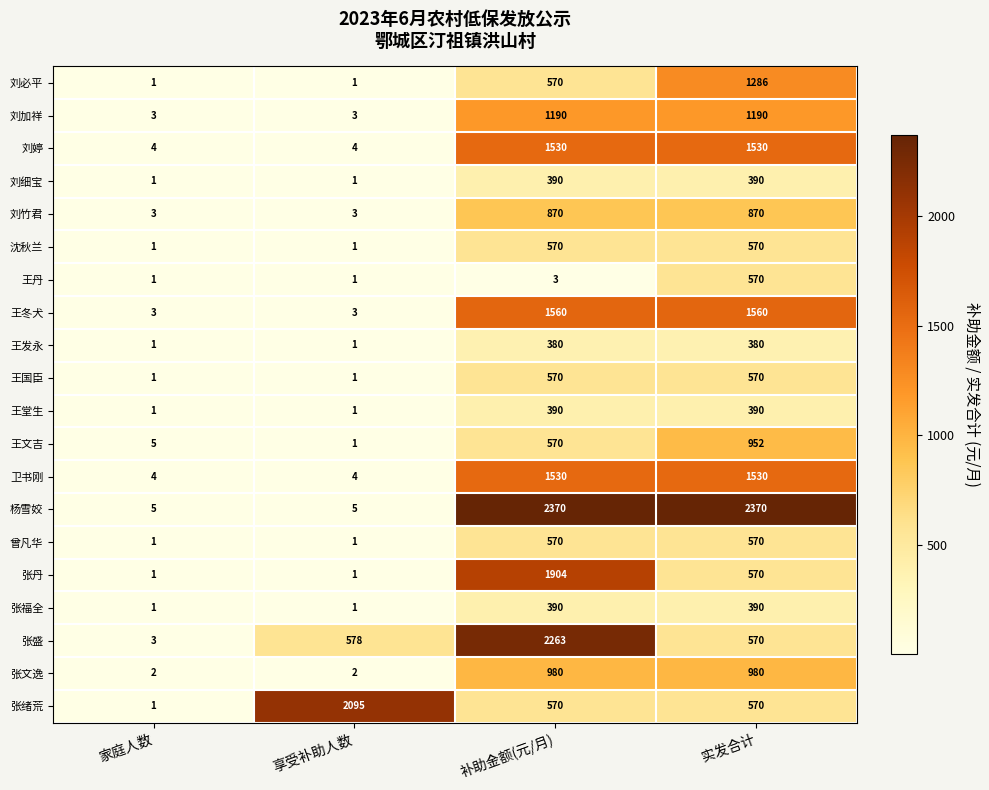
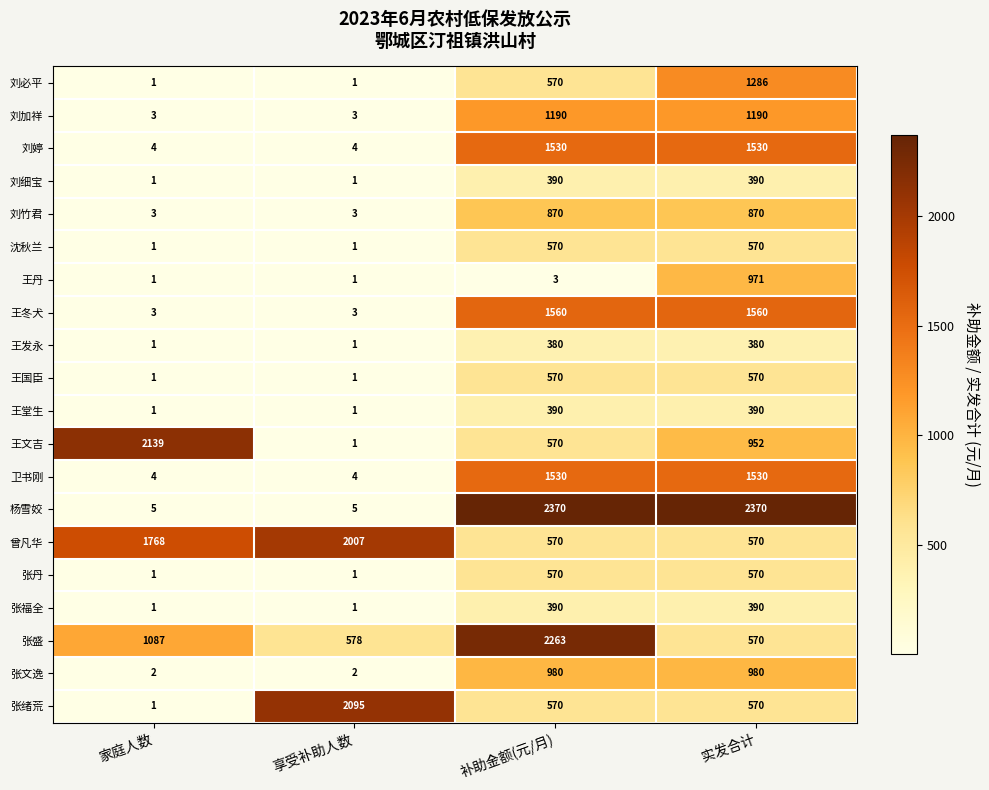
王丹, 实发合计: 570 -> 971
王文吉, 家庭人数: 5 -> 2139
曾凡华, 家庭人数: 1 -> 1768
曾凡华, 享受补助人数: 1 -> 2007
张丹, 补助金额(元/月): 1904 -> 570
张盛, 家庭人数: 3 -> 1087
